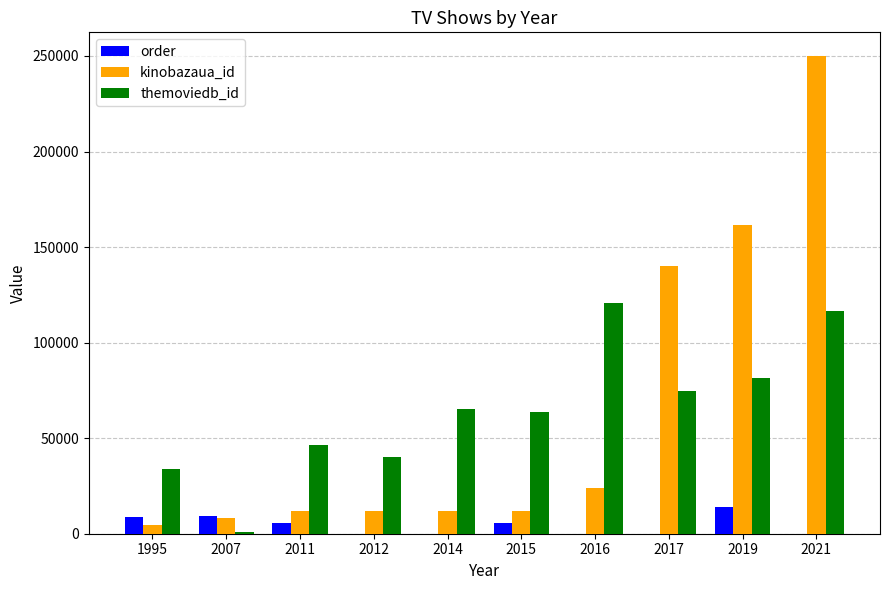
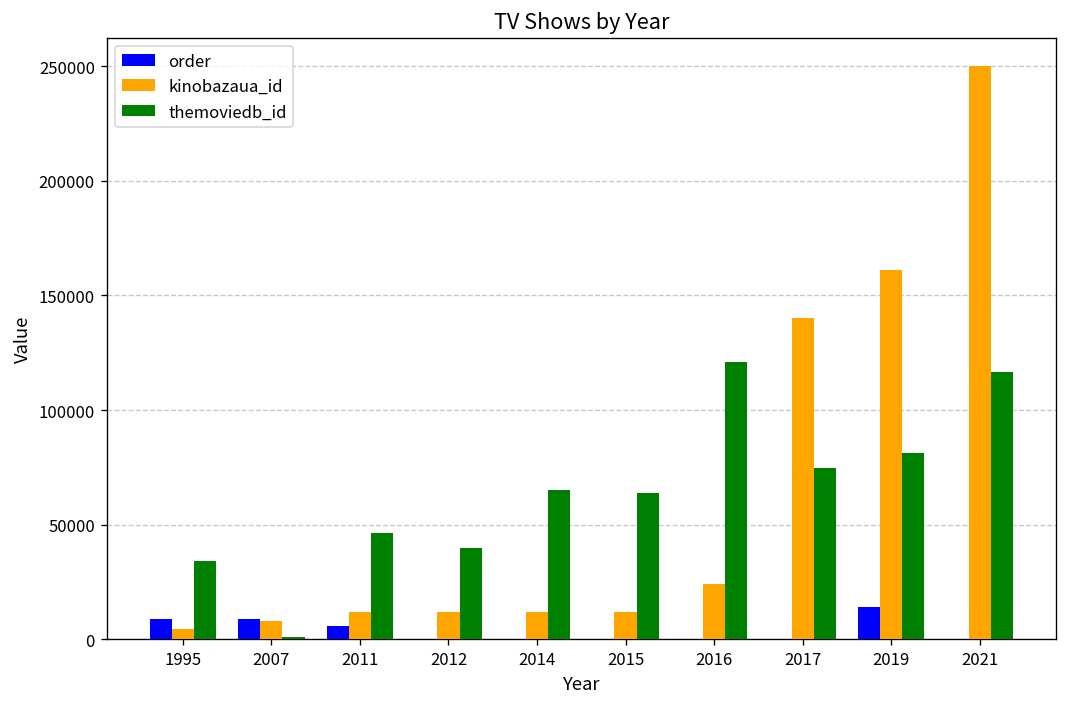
order, 2015: 5000 -> 0
